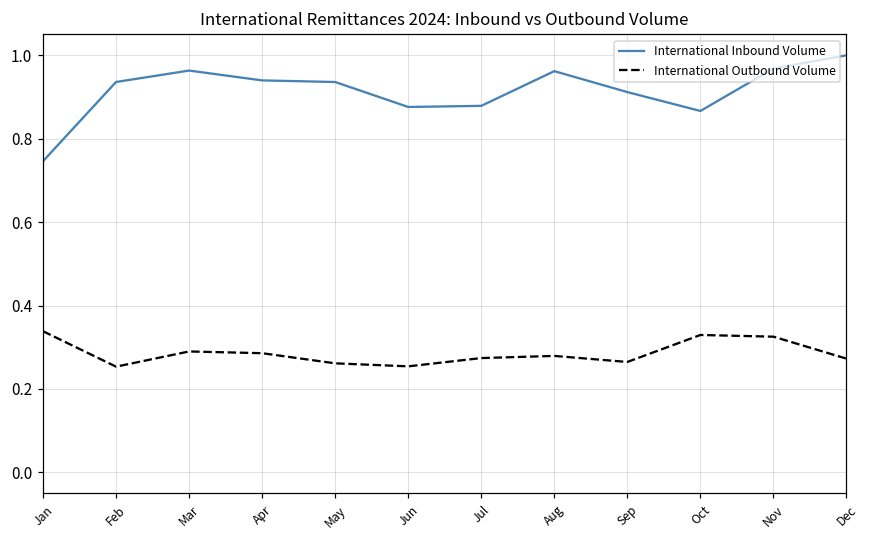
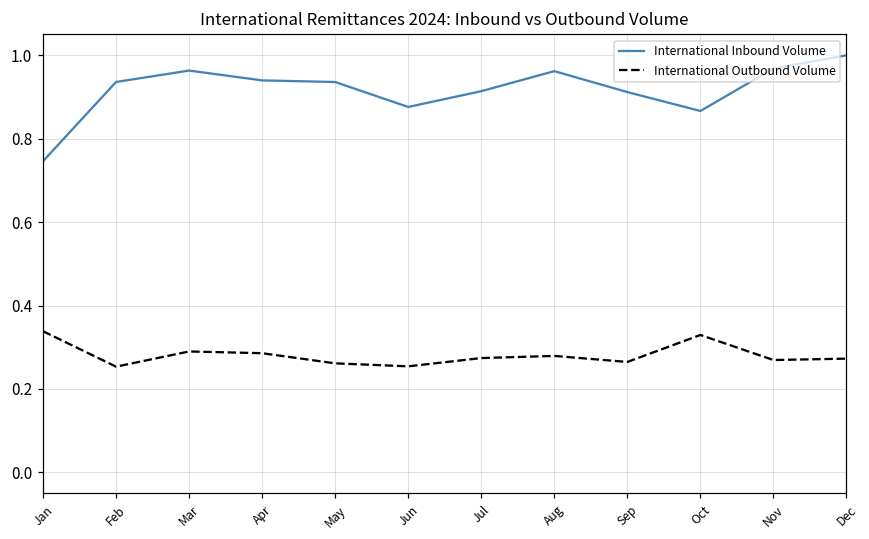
International Inbound Volume, Jul: 0.88 -> 0.91
International Outbound Volume, Nov: 0.33 -> 0.27
